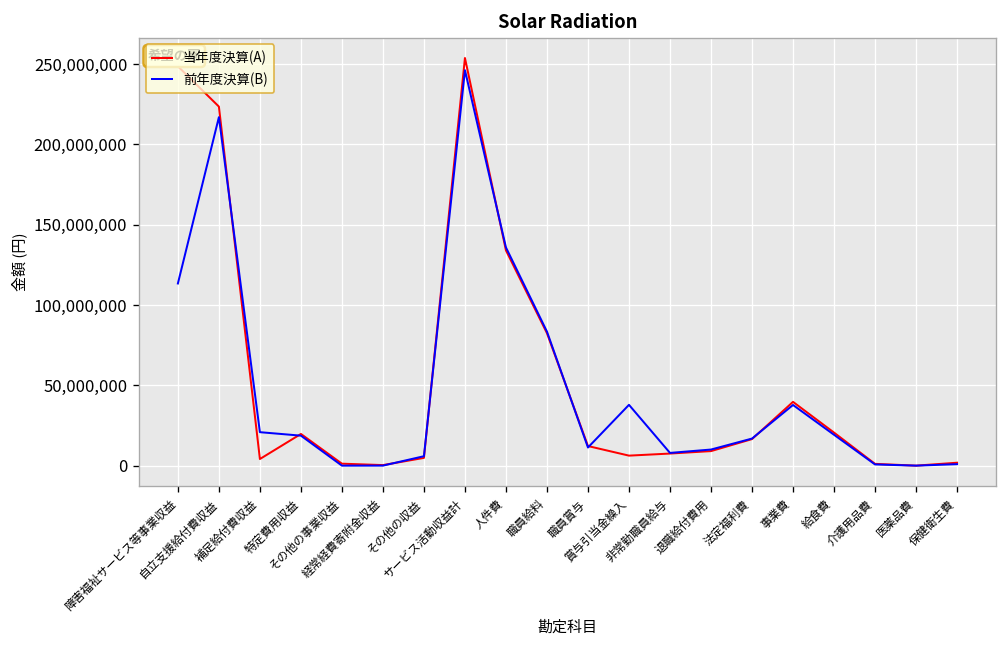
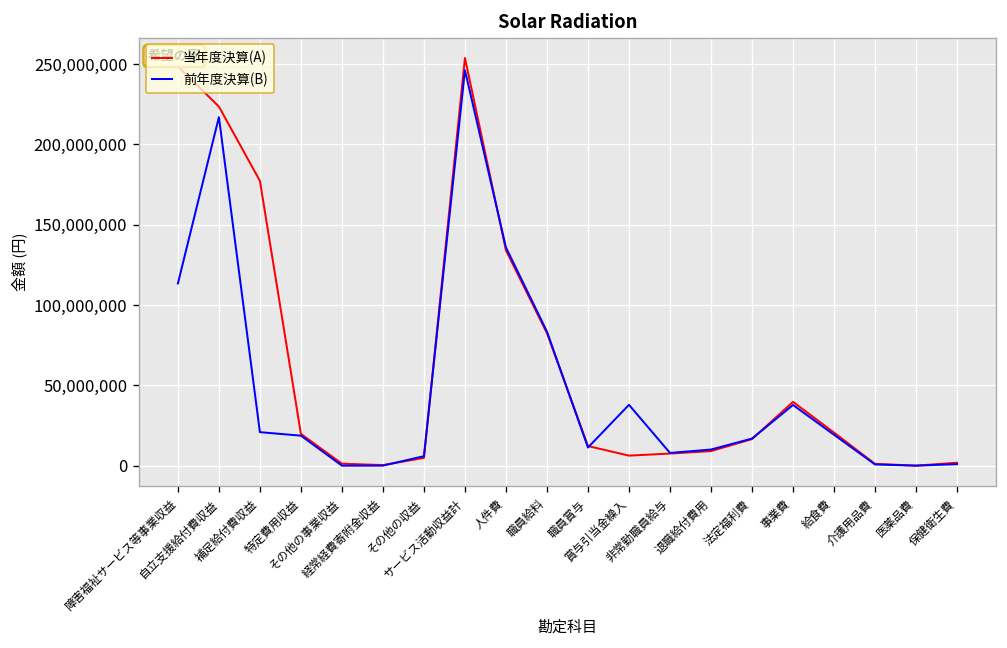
当年度決算(A), 補足給付費収益: 4,000,000 -> 177,000,000
